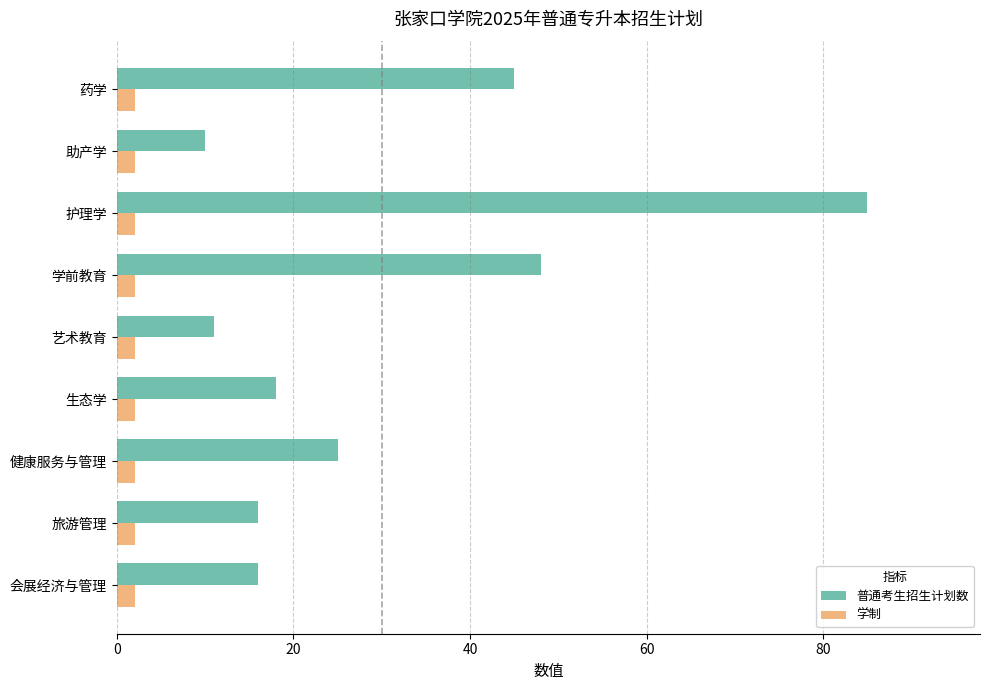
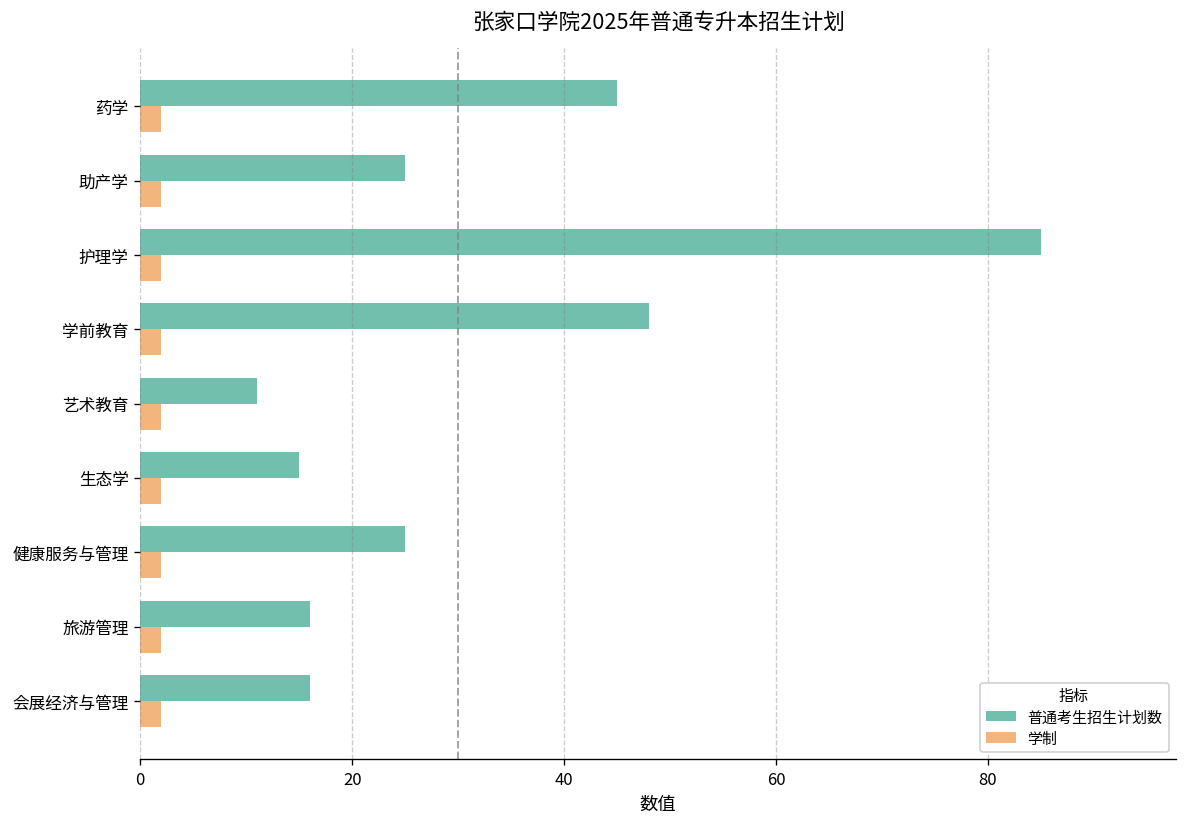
普通考生招生计划数, 助产学: 10 -> 25
普通考生招生计划数, 生态学: 18 -> 15
